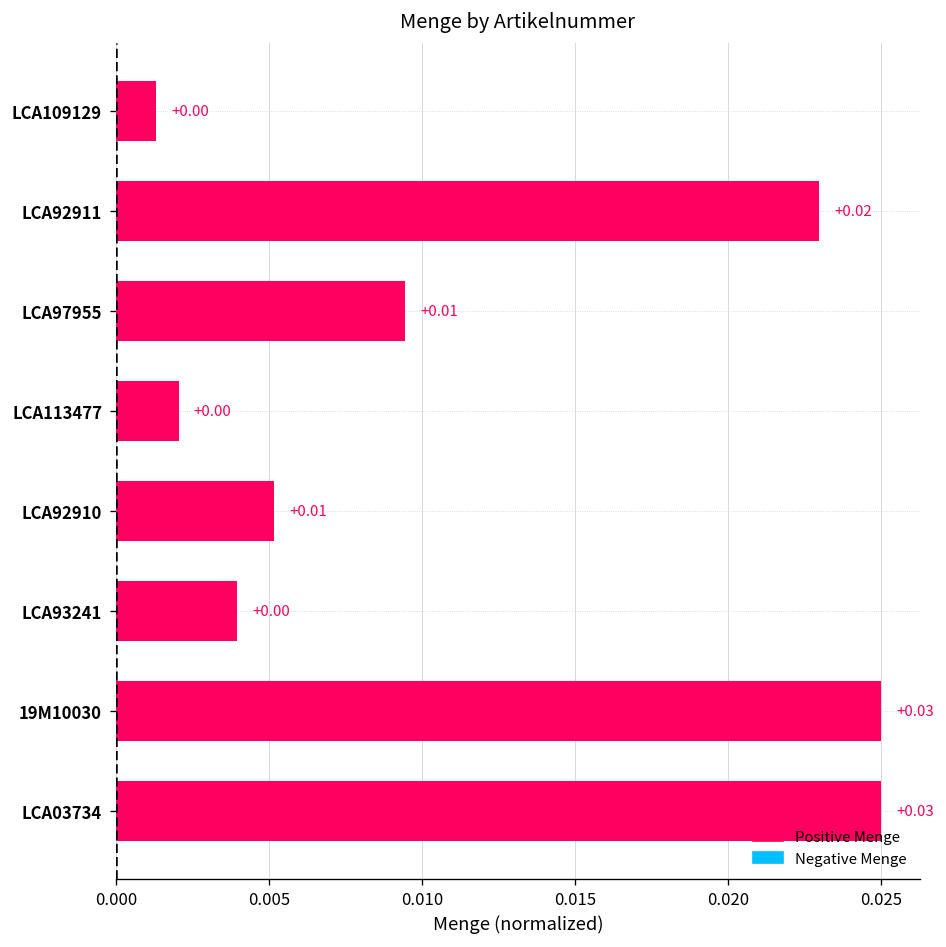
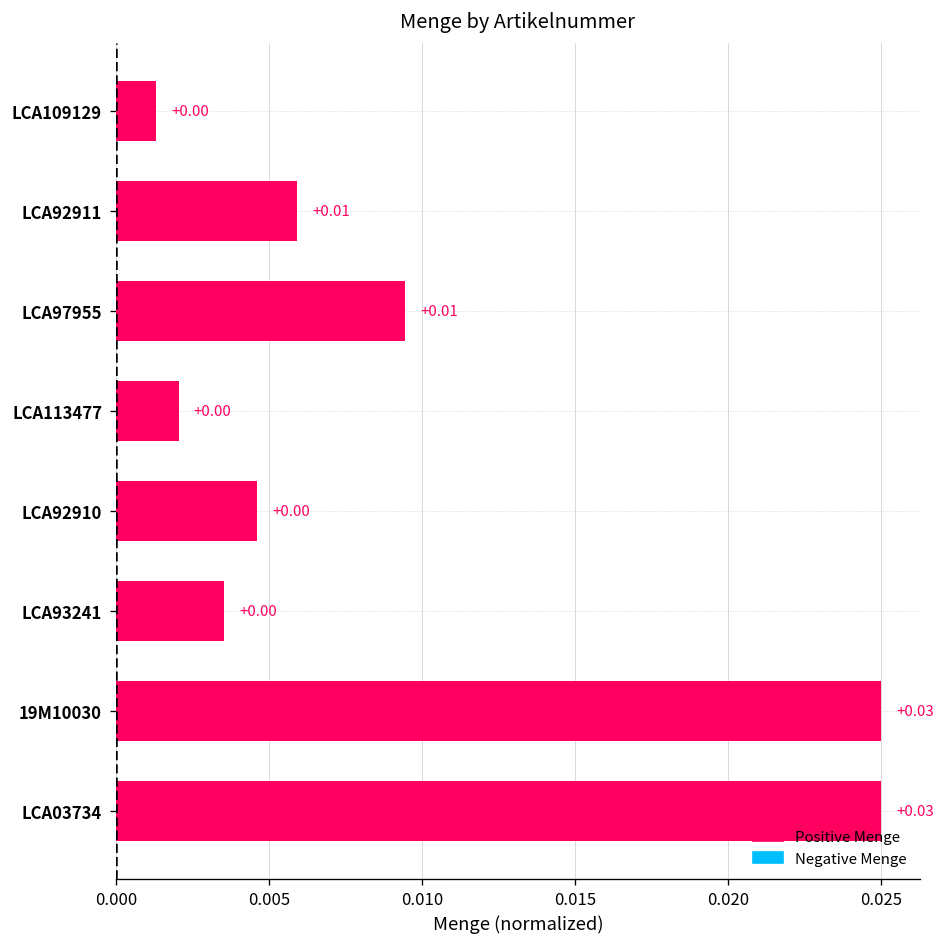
LCA92911: +0.02 -> +0.01
LCA92910: +0.01 -> +0.00
LCA93241: 0.0039 -> 0.0035
